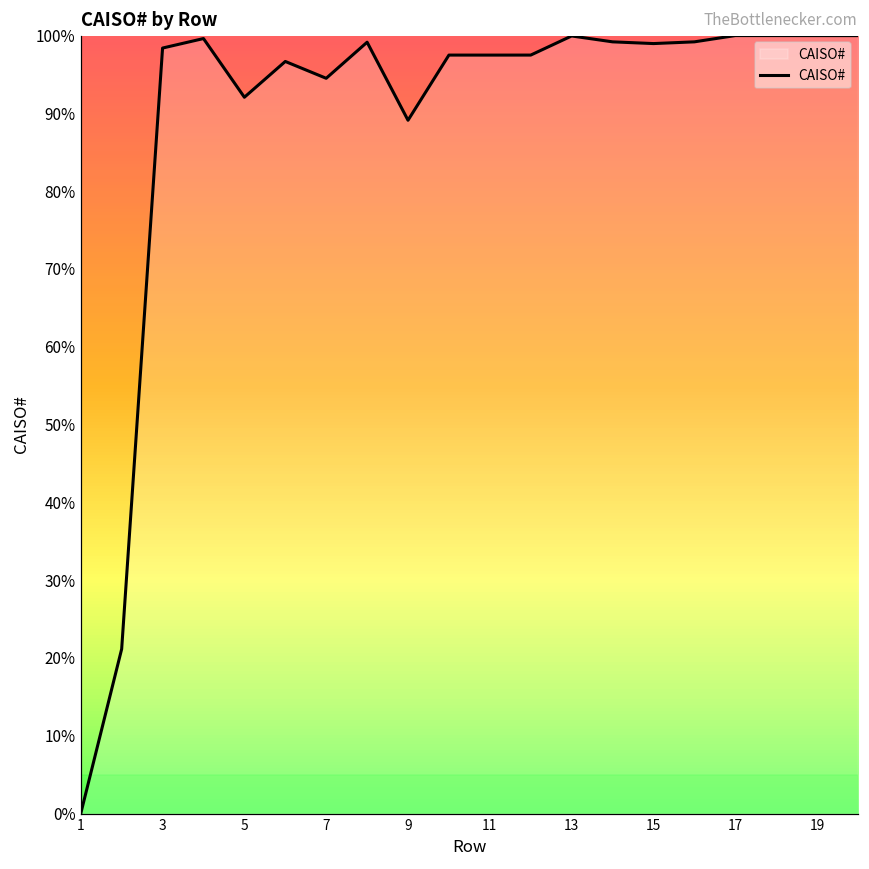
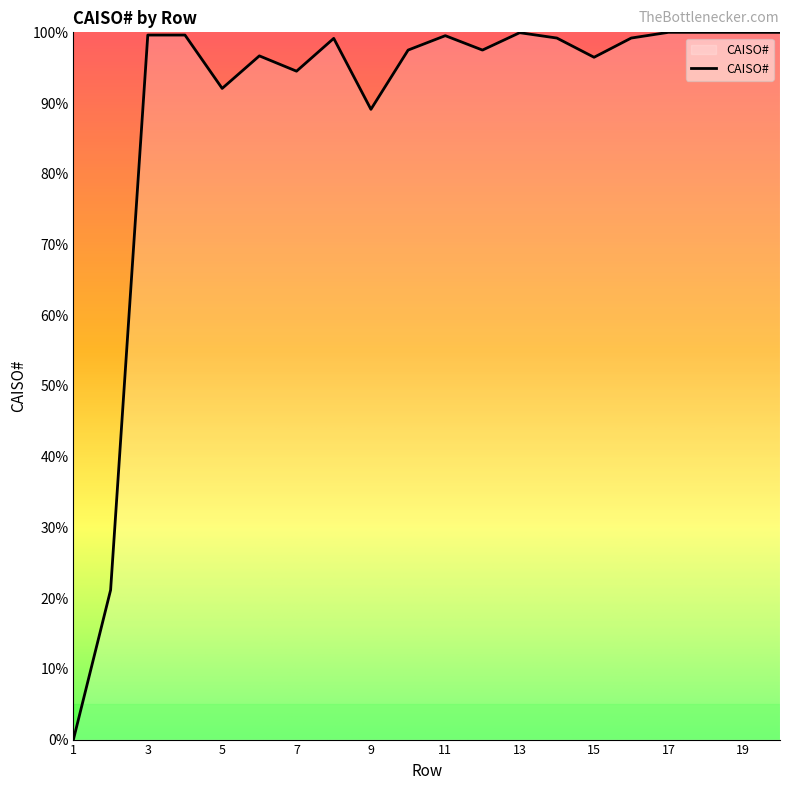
3: 98% -> 100%
11: 97% -> 100%
15: 99% -> 96%
